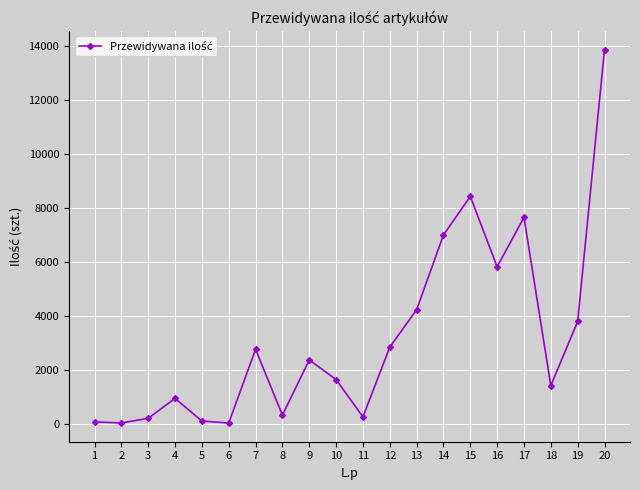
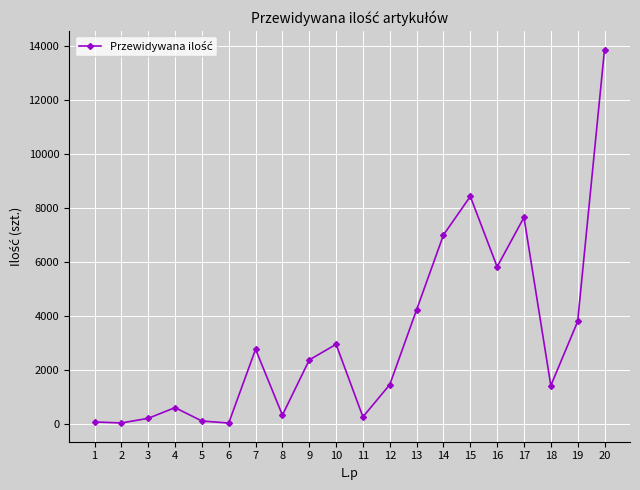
4: 1000 -> 600
10: 1700 -> 3000
12: 2900 -> 1500
